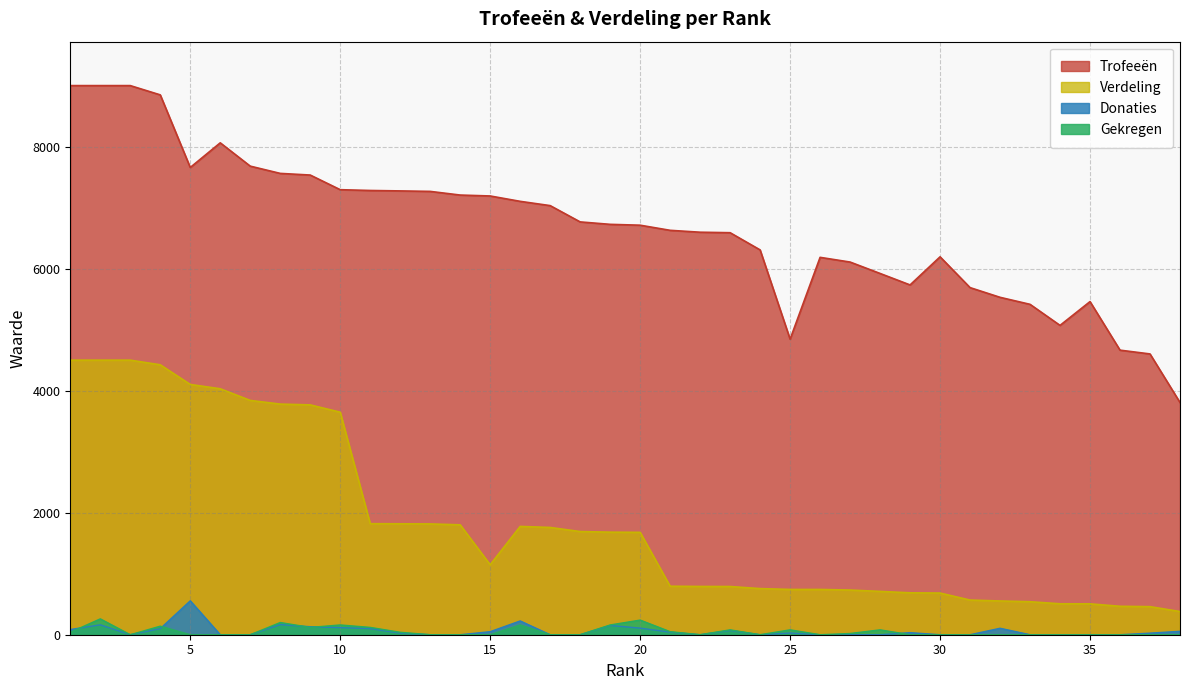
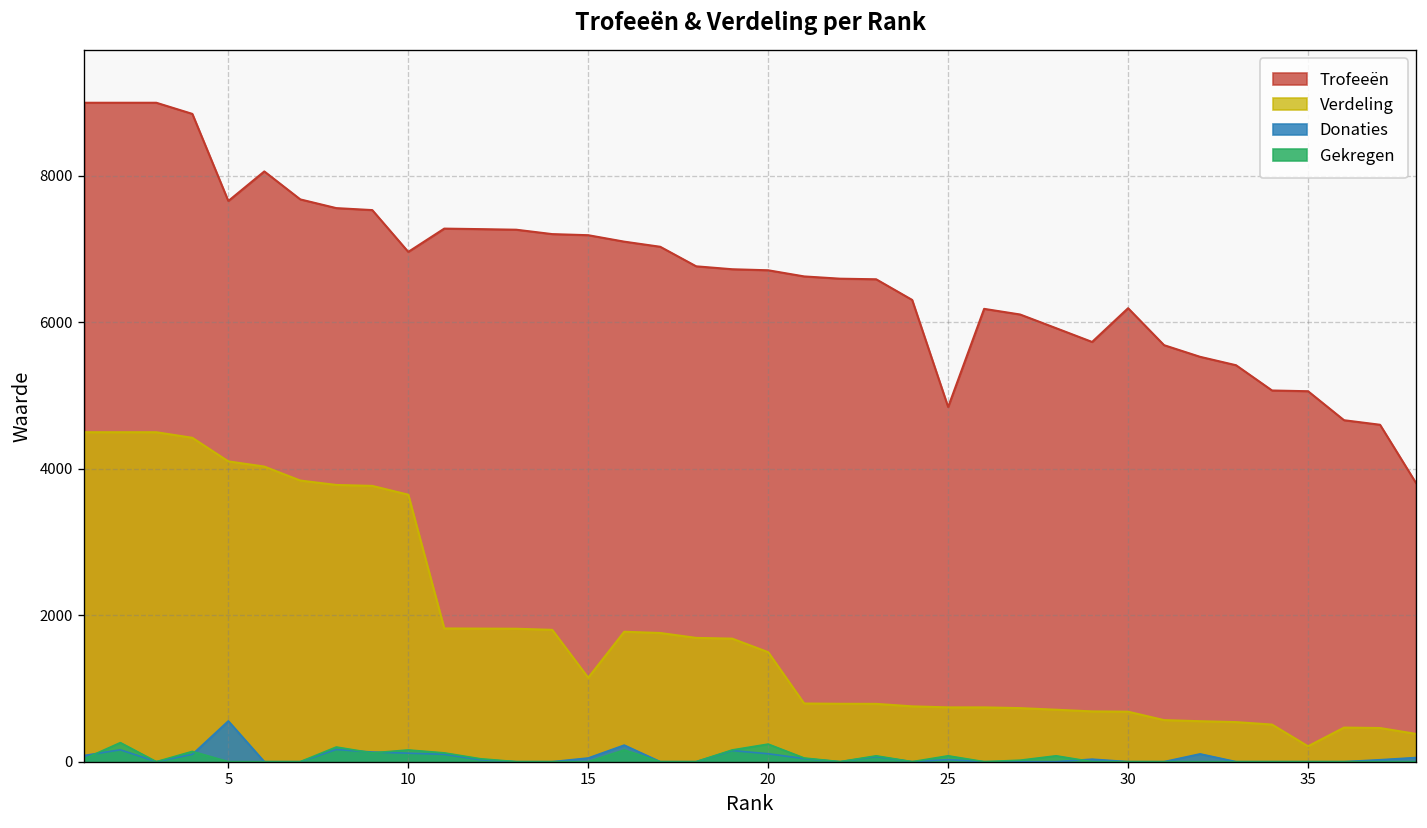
Trofeeën, 10: 7300 -> 7000
Verdeling, 20: 1700 -> 1500
Trofeeën, 35: 5500 -> 5100
Verdeling, 35: 500 -> 200
